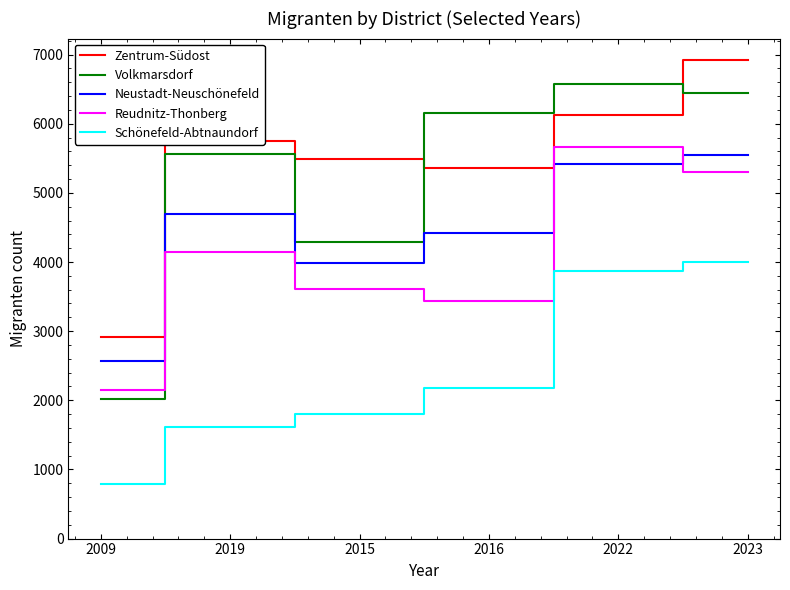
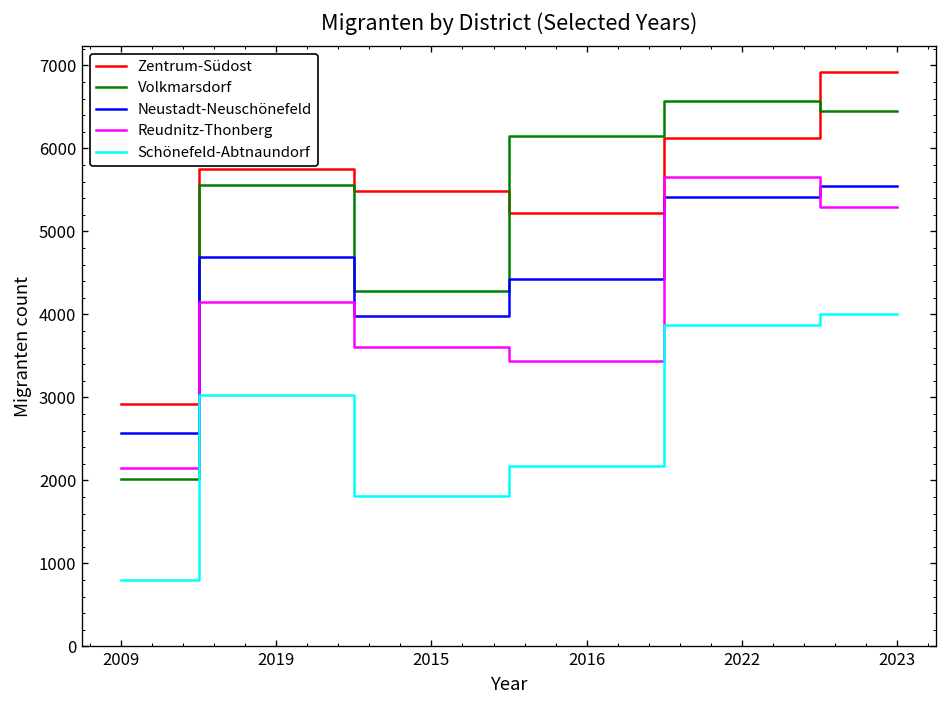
Schönefeld-Abtnaundorf, 2019: 1600 -> 3000
Zentrum-Südost, 2016: 5400 -> 5200
